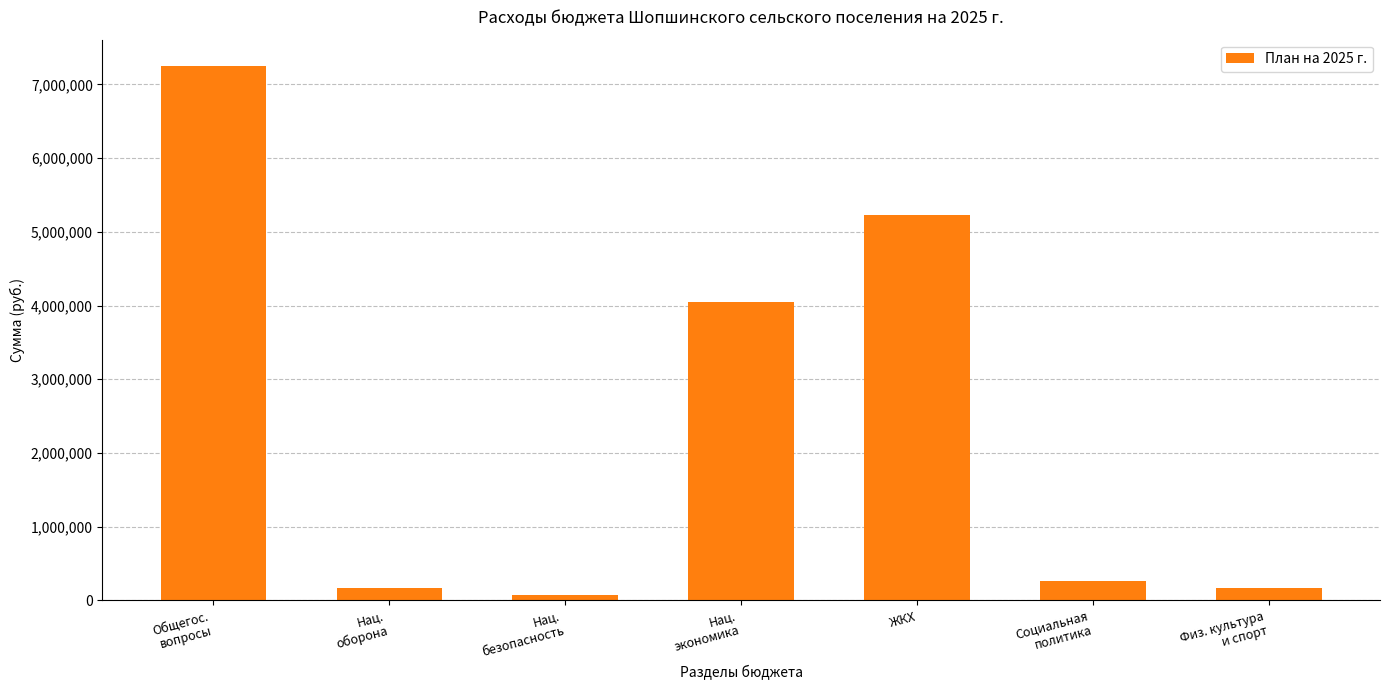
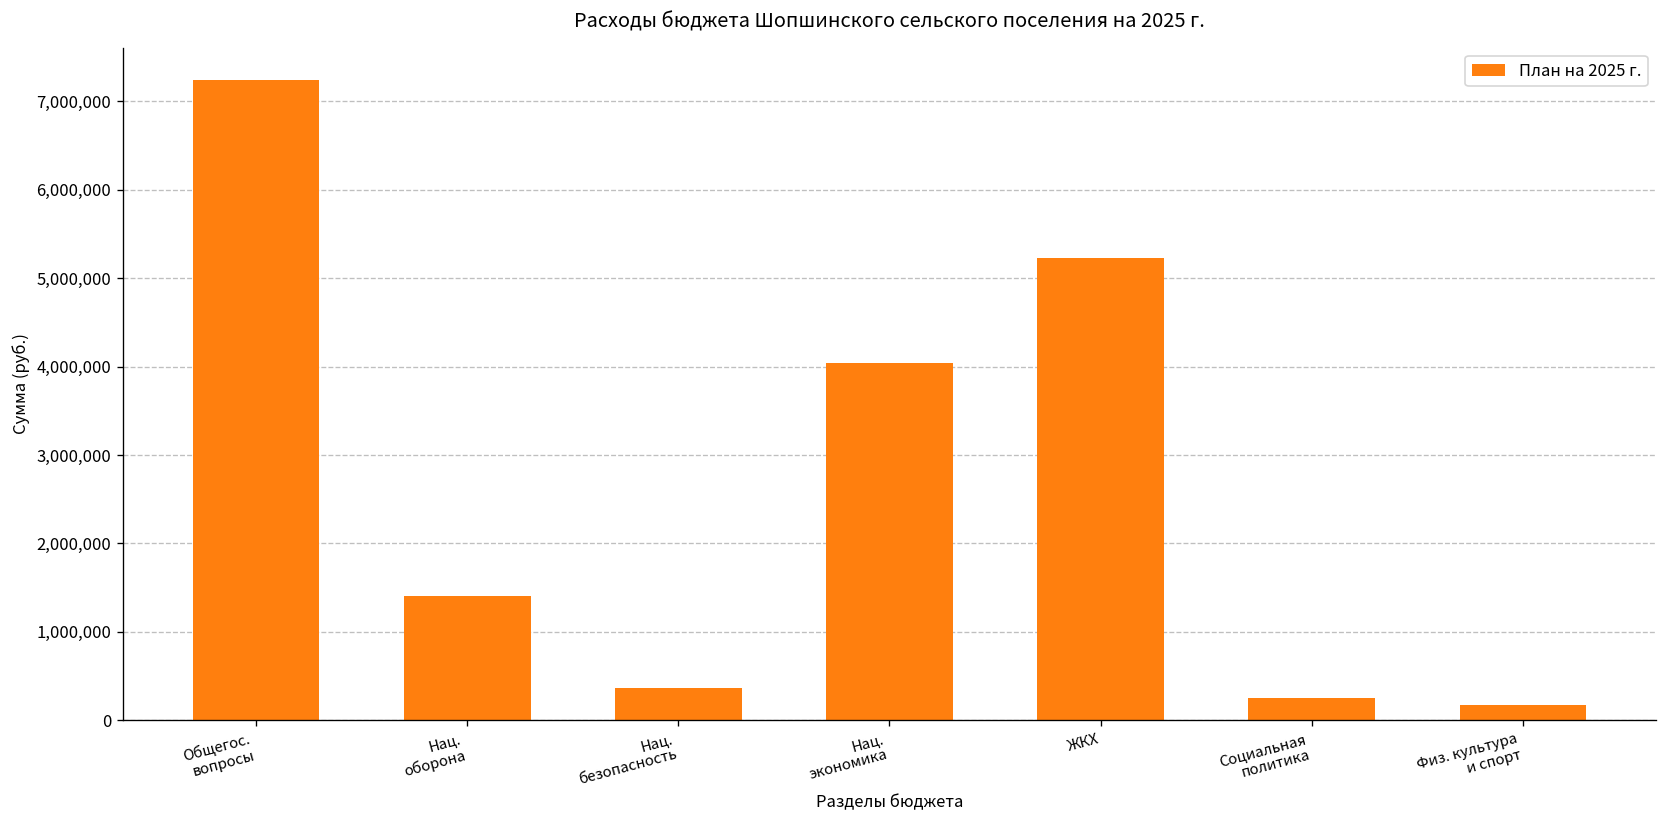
Нац. оборона: 200,000 -> 1,400,000
Нац. безопасность: 100,000 -> 400,000
